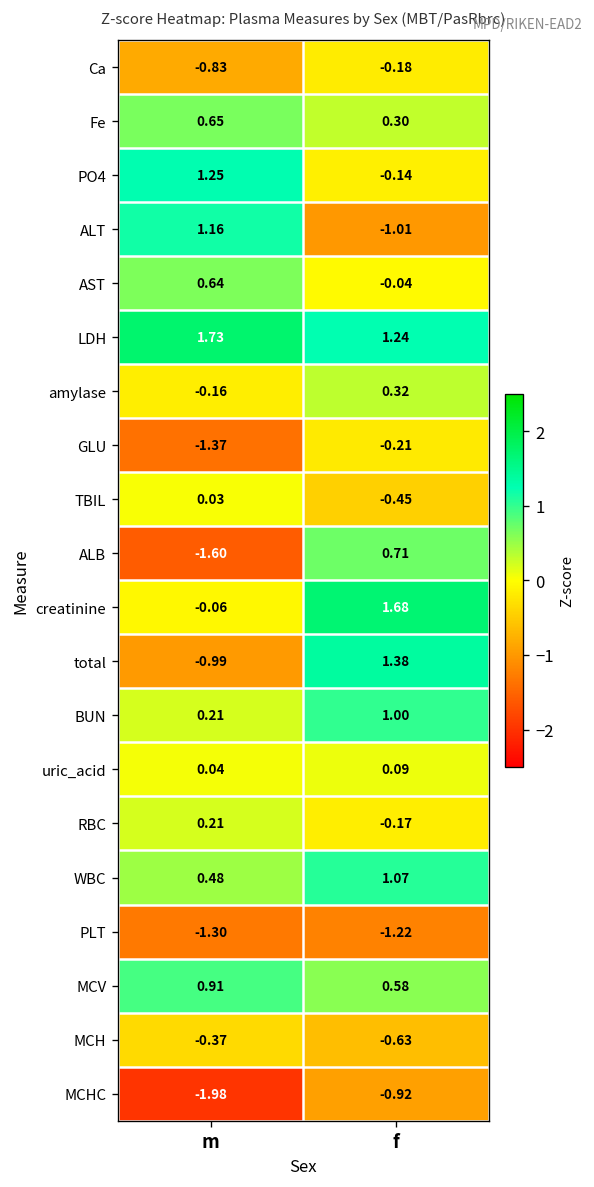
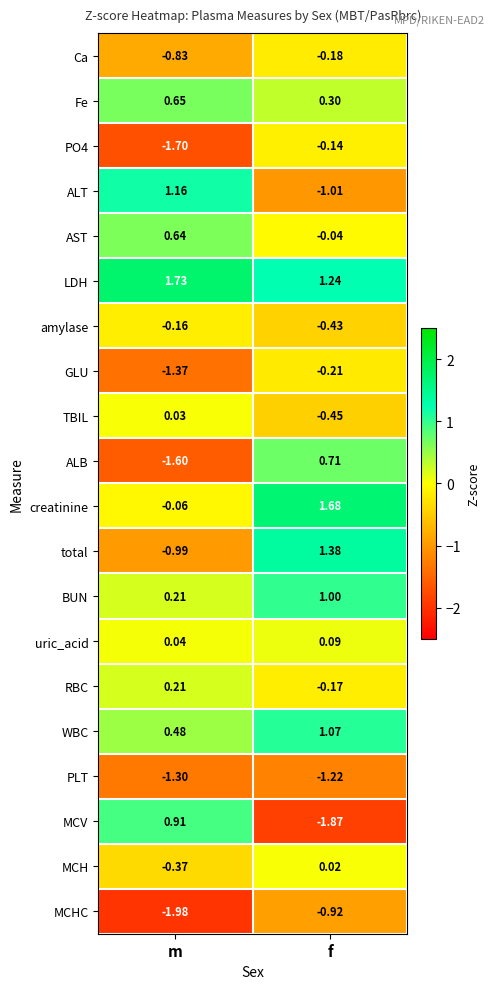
PO4, m: 1.25 -> -1.70
amylase, f: 0.32 -> -0.43
MCV, f: 0.58 -> -1.87
MCH, f: -0.63 -> 0.02
